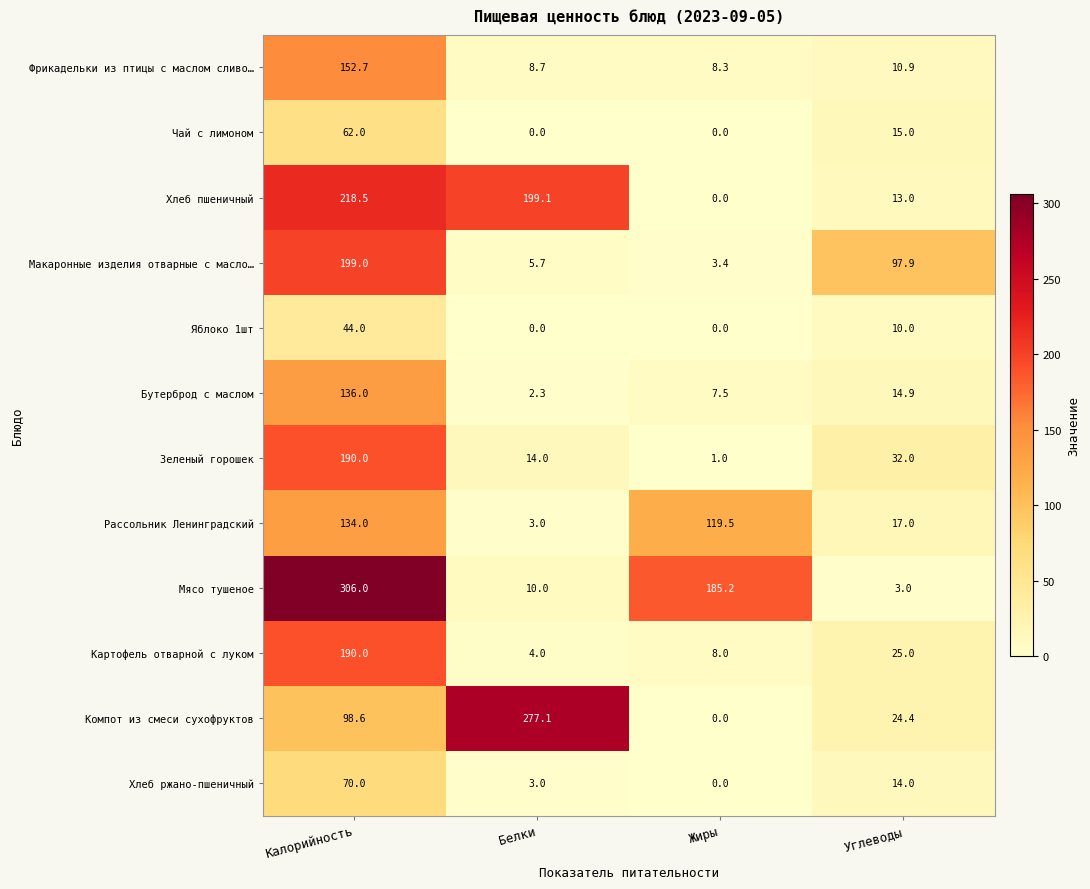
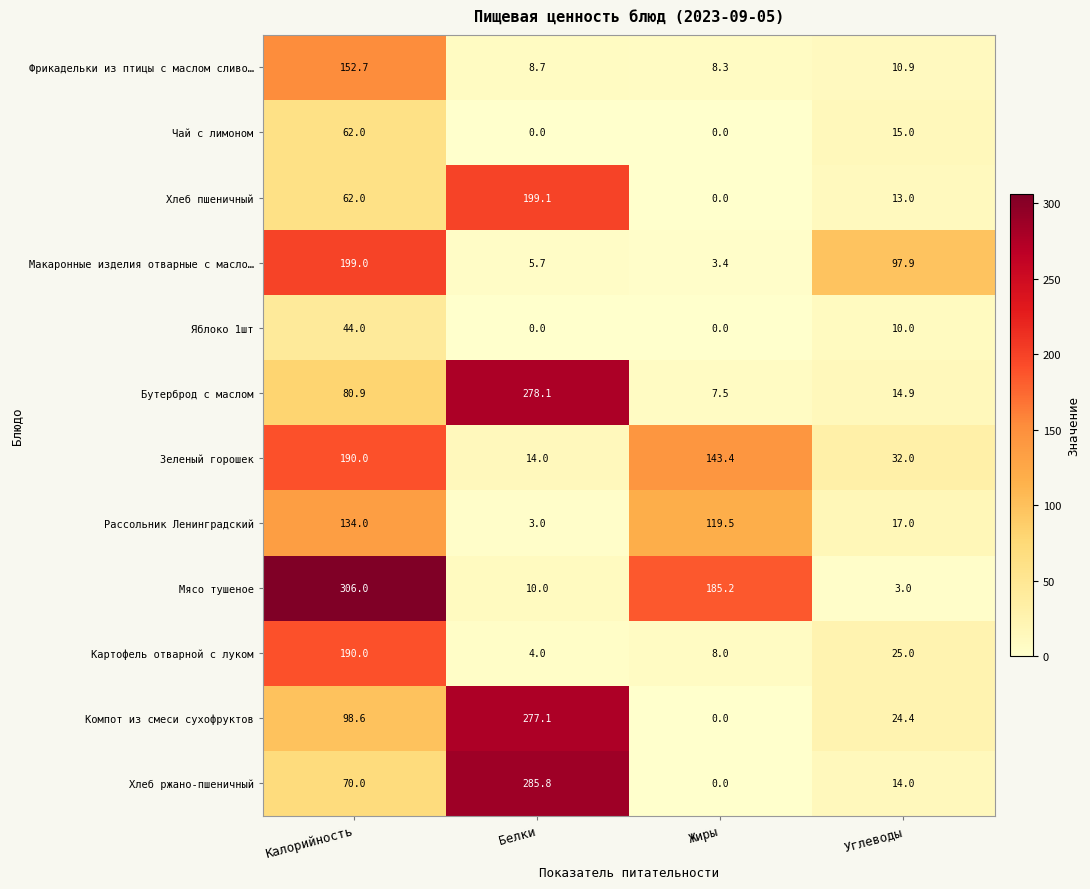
Хлеб пшеничный, Калорийность: 218.5 -> 62.0
Бутерброд с маслом, Калорийность: 136.0 -> 80.9
Бутерброд с маслом, Белки: 2.3 -> 278.1
Зеленый горошек, Жиры: 1.0 -> 143.4
Хлеб ржано-пшеничный, Белки: 3.0 -> 285.8
